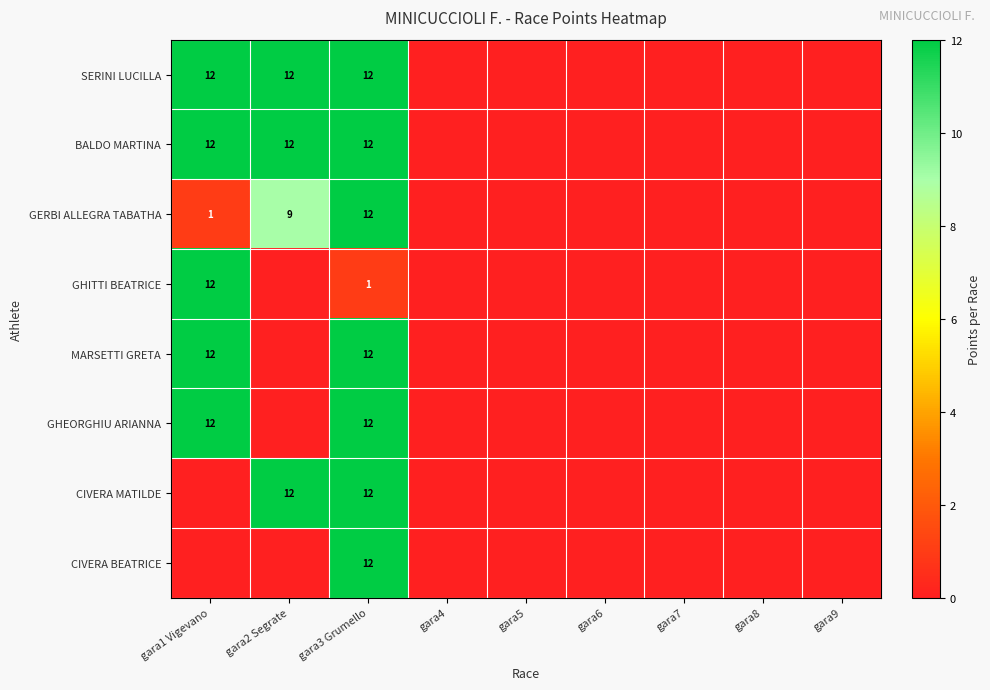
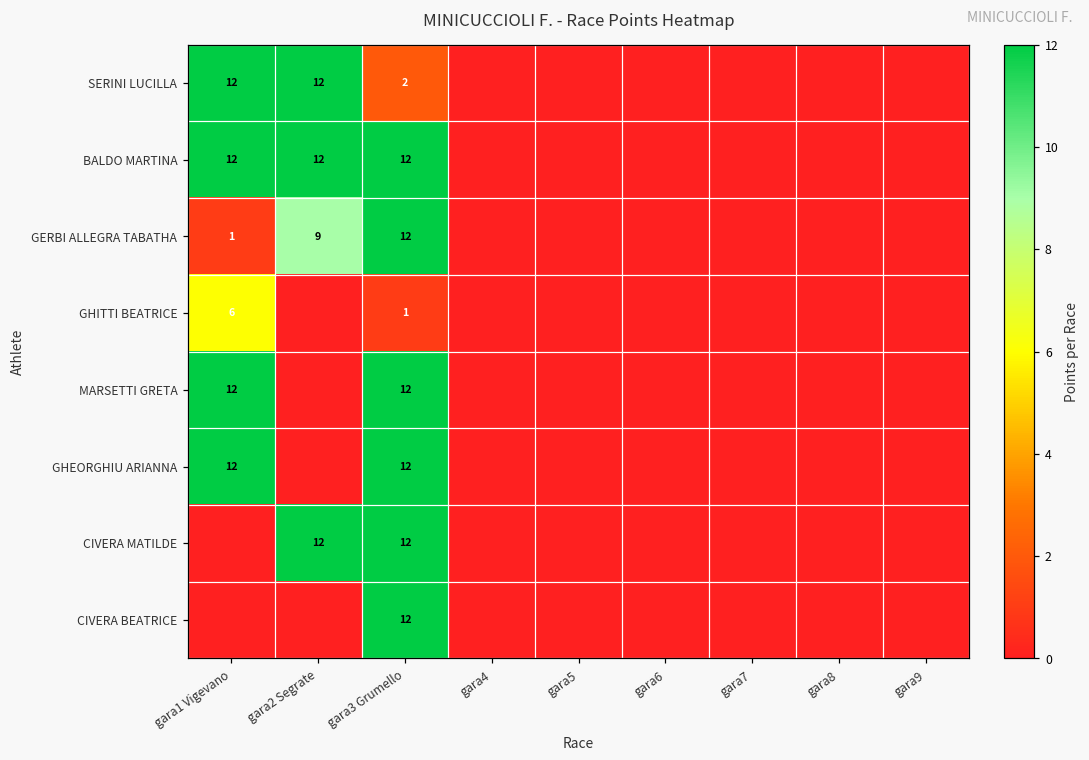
SERINI LUCILLA, gara3 Grumello: 12 -> 2
GHITTI BEATRICE, gara1 Vigevano: 12 -> 6
